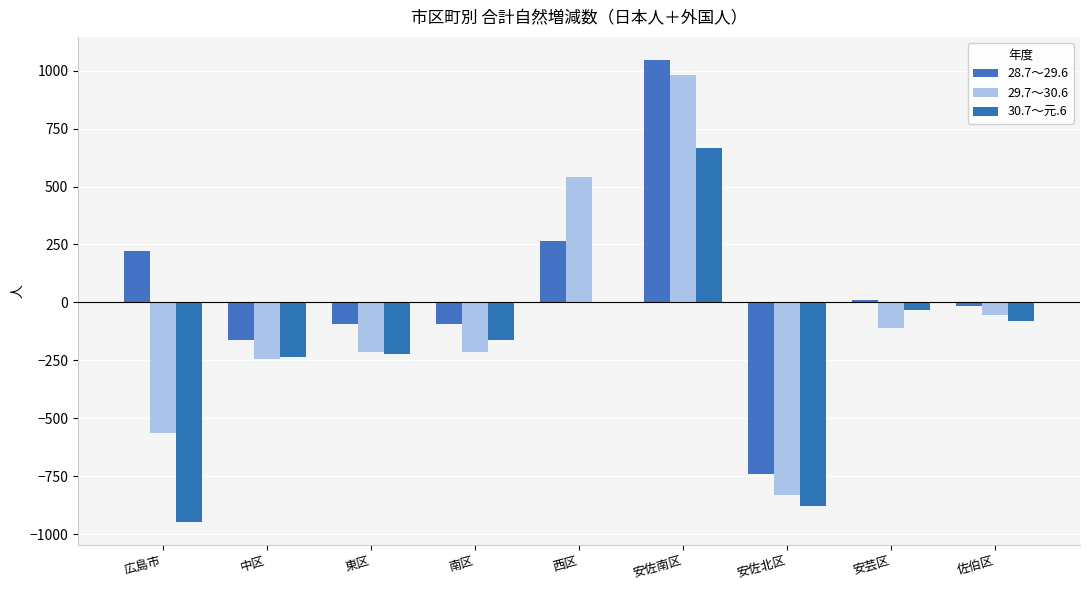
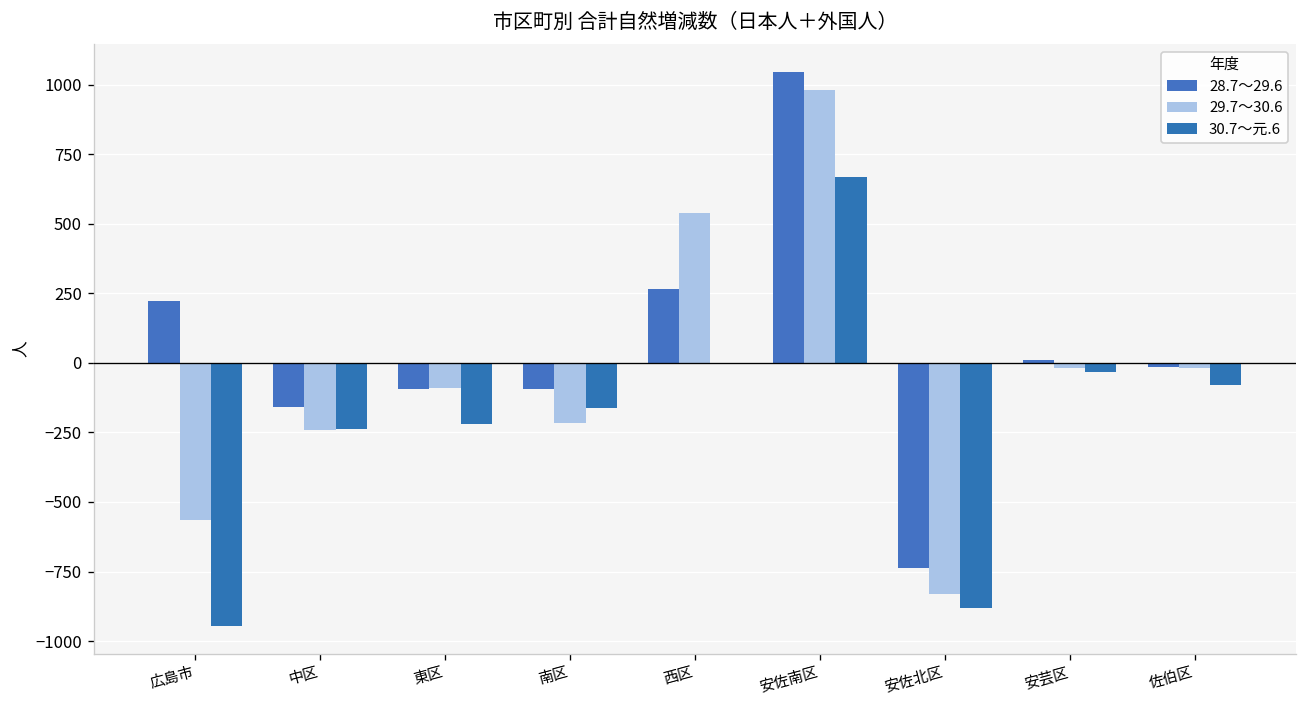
29.7～30.6, 東区: -220 -> -90
29.7～30.6, 安芸区: -110 -> -20
29.7～30.6, 佐伯区: -50 -> -20
